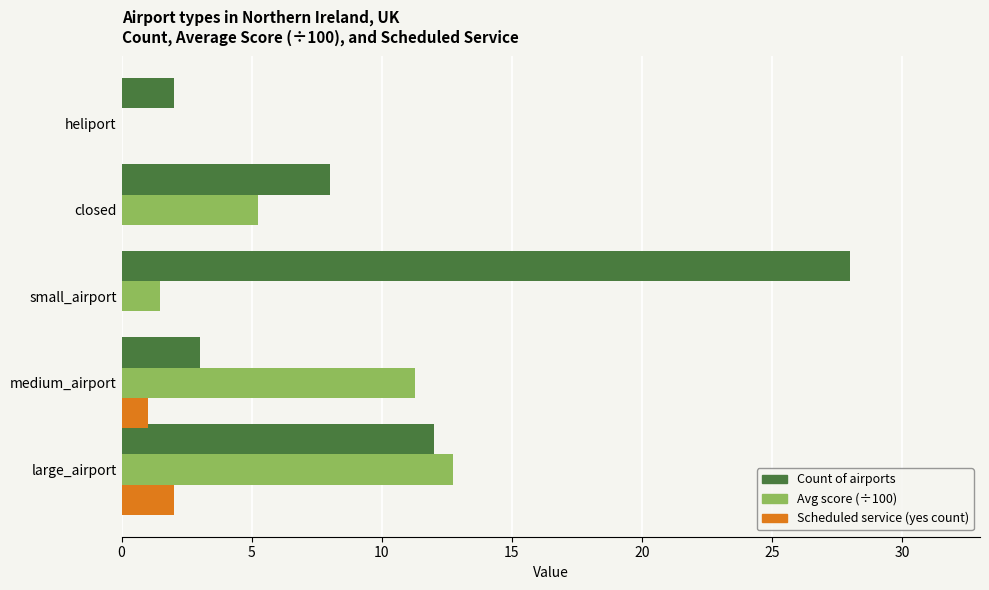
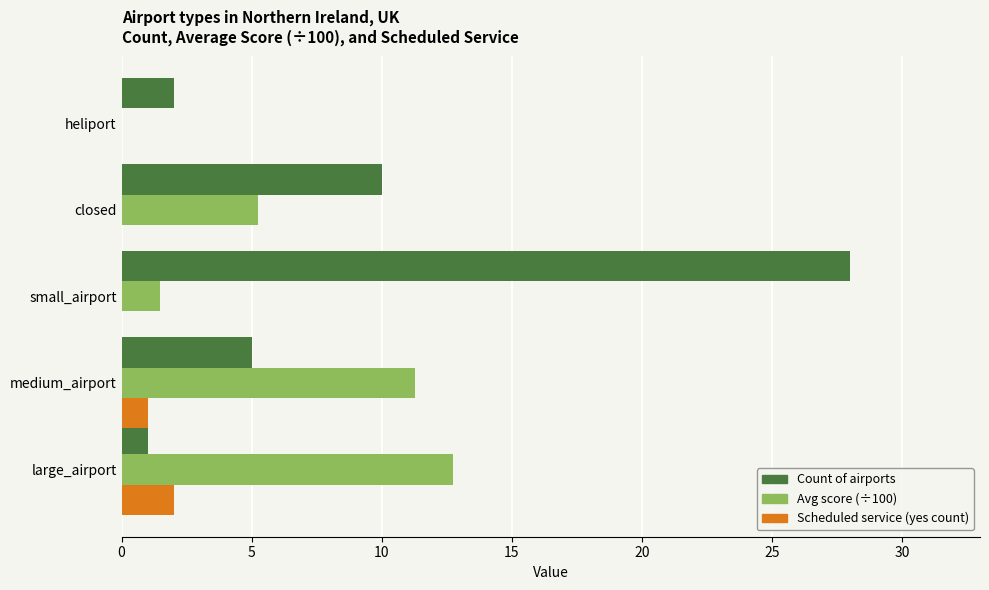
Count of airports, closed: 8 -> 10
Count of airports, medium_airport: 3 -> 5
Count of airports, large_airport: 12 -> 1
